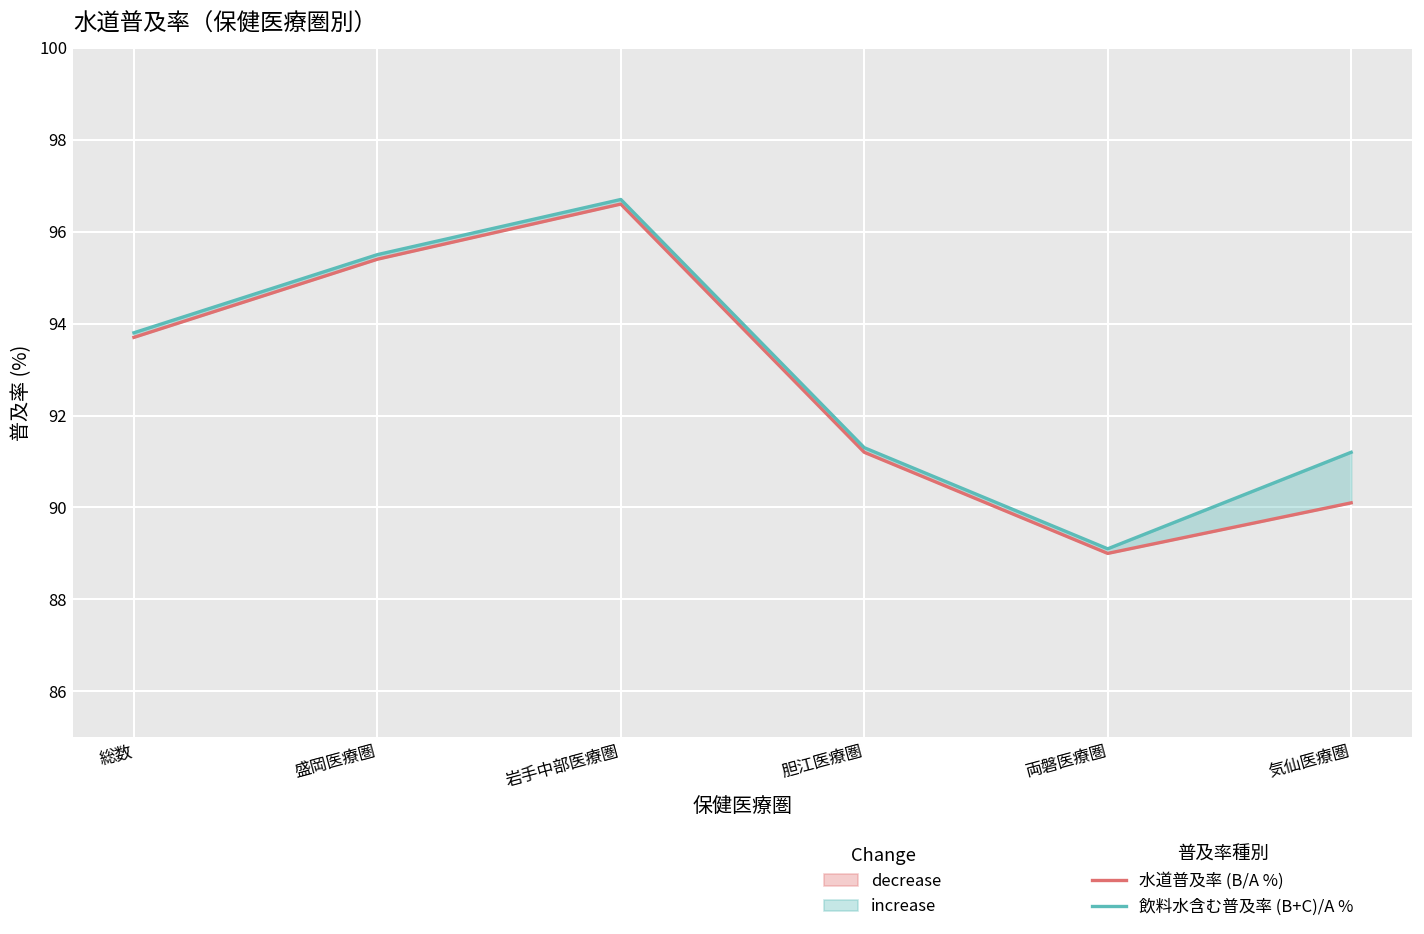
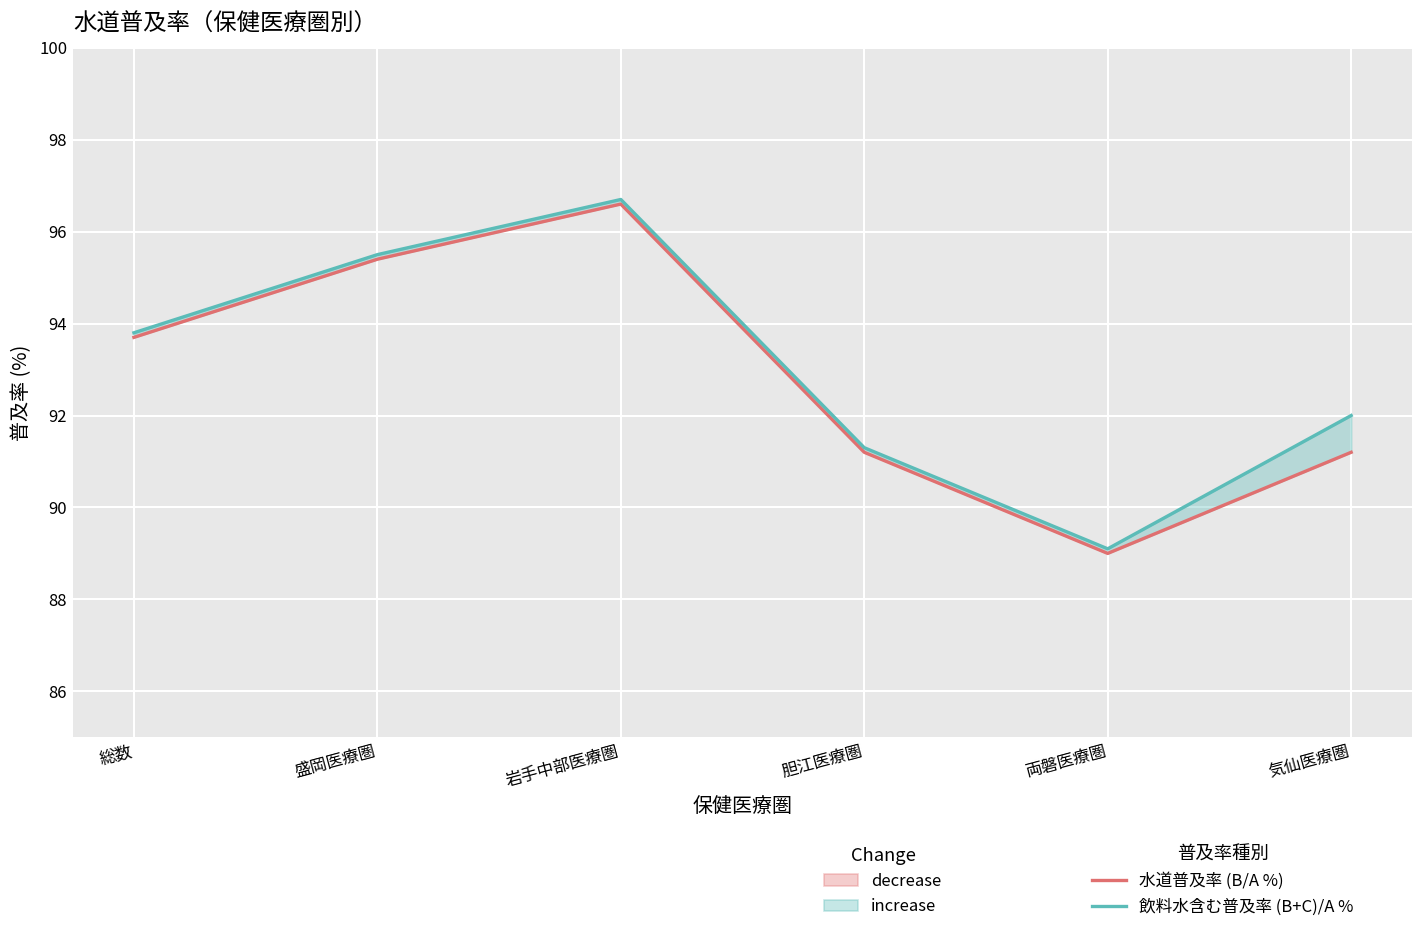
水道普及率 (B/A %), 気仙医療圏: 90.1 -> 91.2
飲料水含む普及率 (B+C)/A %, 気仙医療圏: 91.2 -> 92.0
